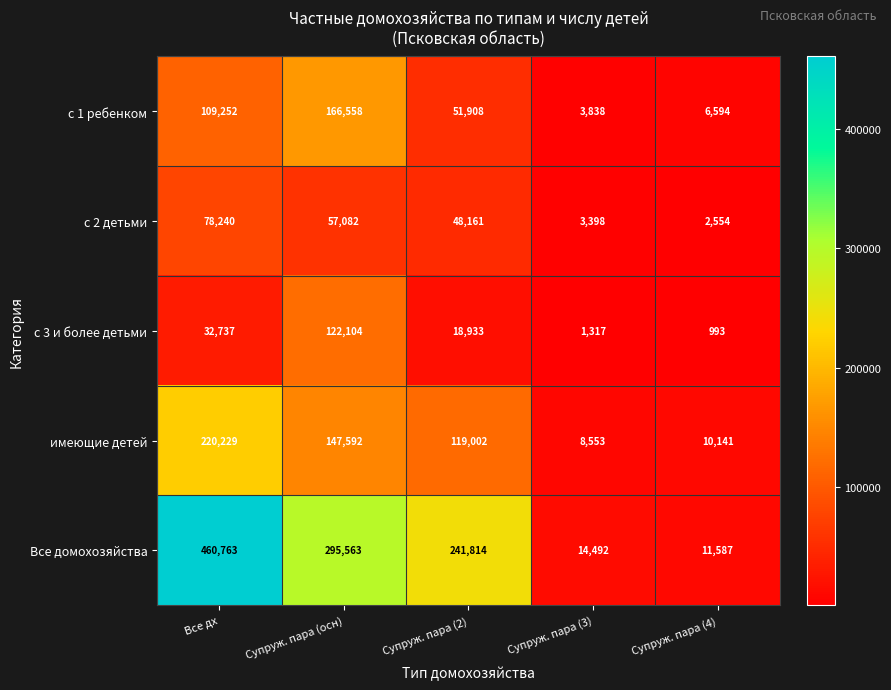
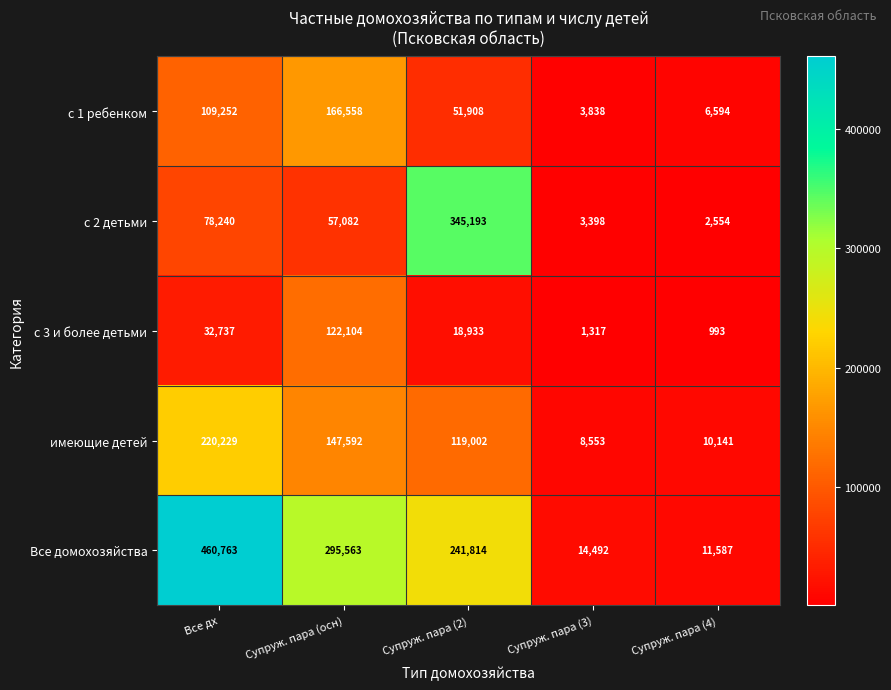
с 2 детьми, Супруж. пара (2): 48,161 -> 345,193
